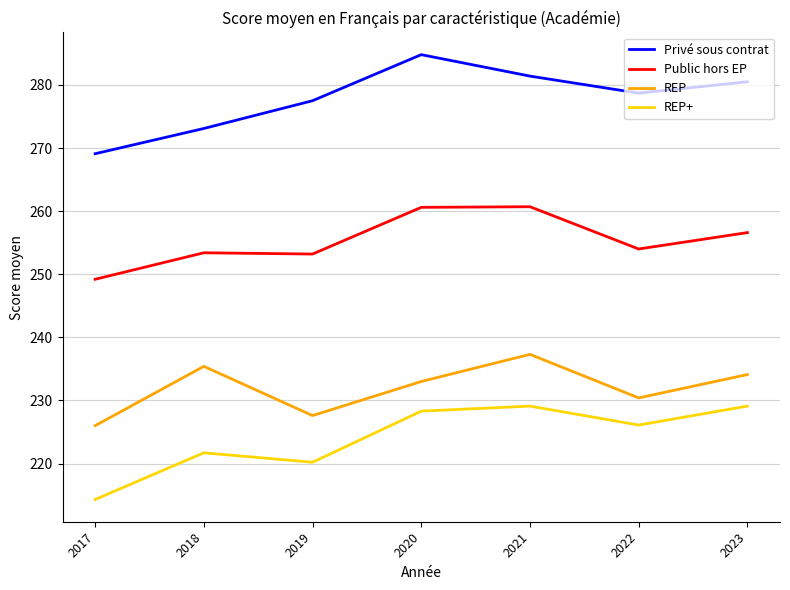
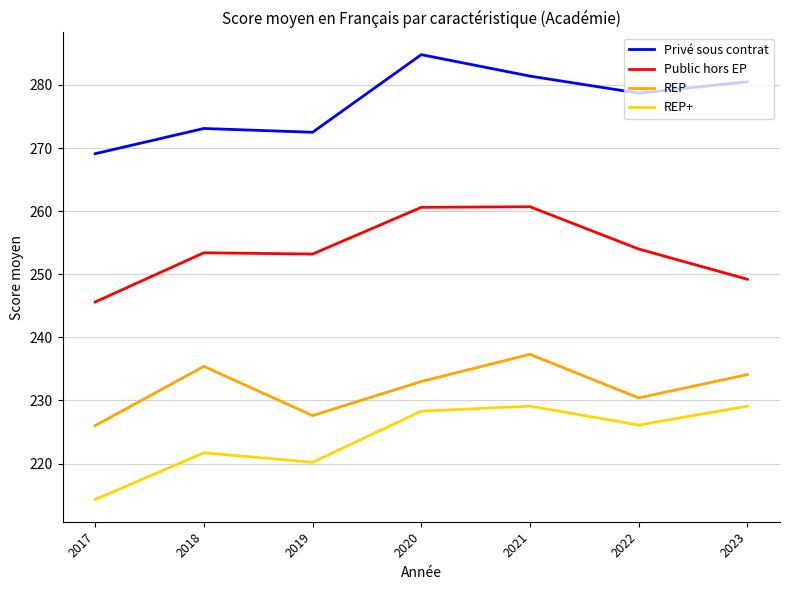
Public hors EP, 2017: 249 -> 246
Privé sous contrat, 2019: 278 -> 273
Public hors EP, 2023: 257 -> 249
